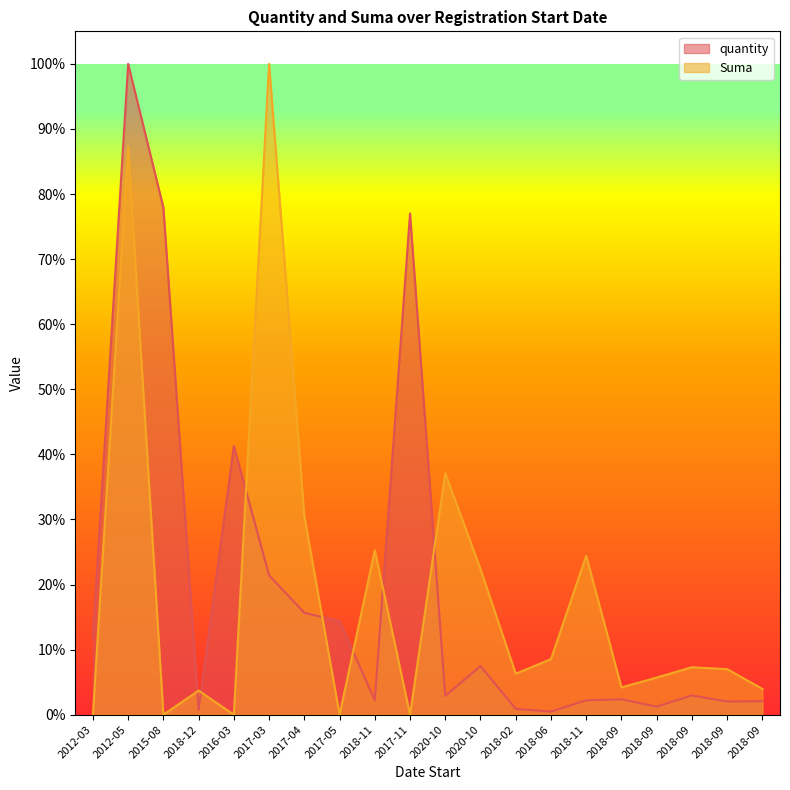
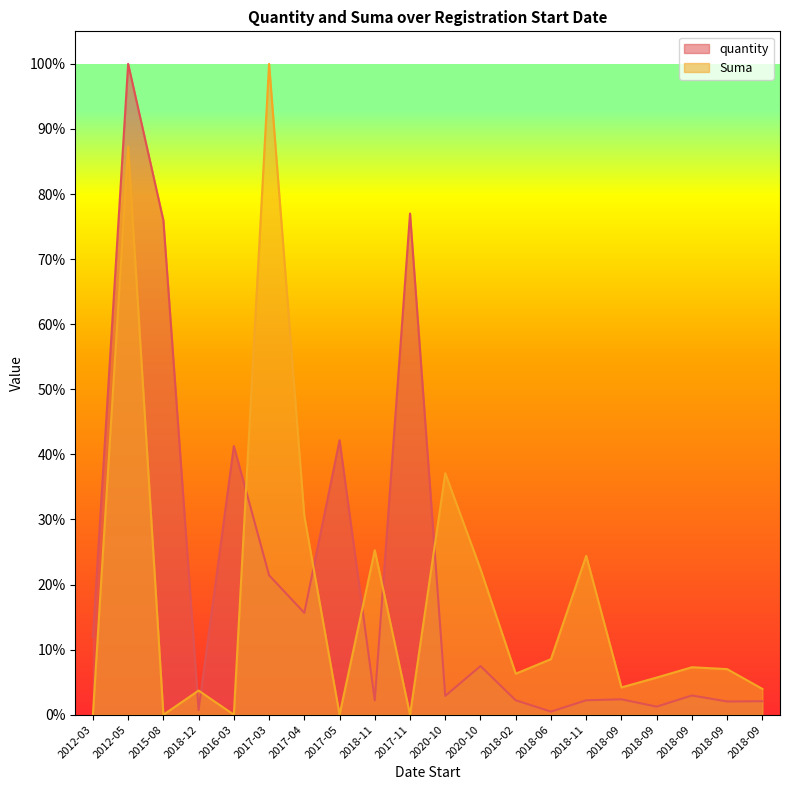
quantity, 2015-08: 78% -> 76%
quantity, 2017-05: 14% -> 42%
quantity, 2018-02: 1% -> 2%
